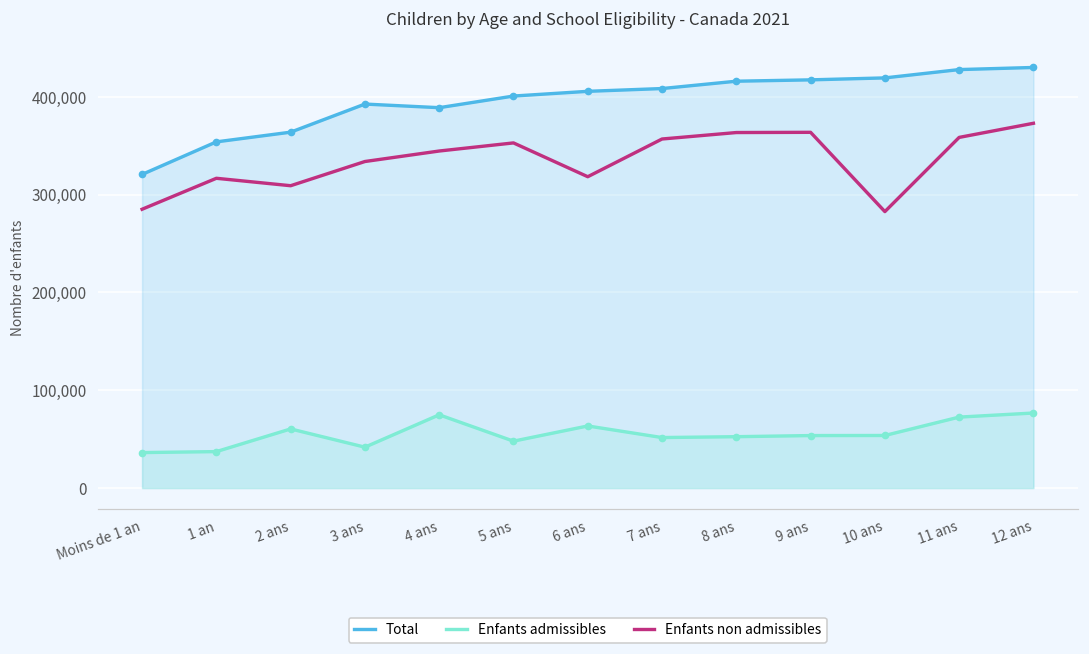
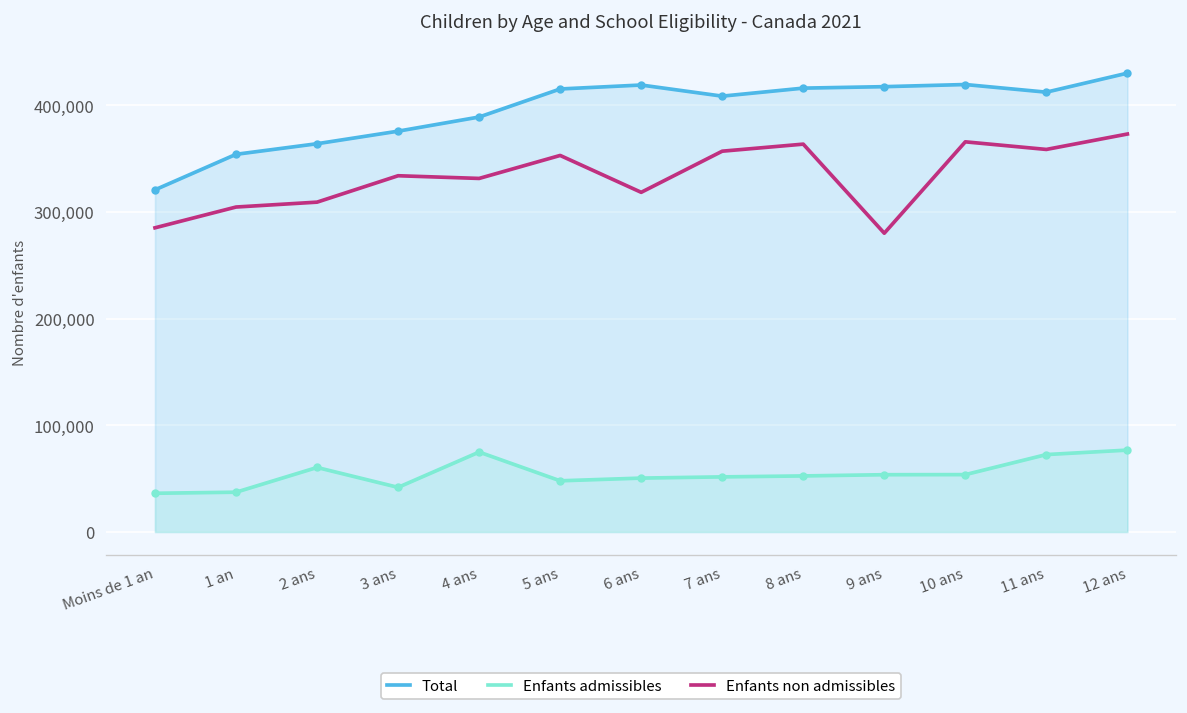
Enfants non admissibles, 1 an: 320,000 -> 300,000
Total, 3 ans: 390,000 -> 380,000
Enfants non admissibles, 4 ans: 340,000 -> 330,000
Total, 5 ans: 400,000 -> 420,000
Total, 6 ans: 410,000 -> 420,000
Enfants admissibles, 6 ans: 60,000 -> 50,000
Enfants non admissibles, 9 ans: 360,000 -> 280,000
Enfants non admissibles, 10 ans: 280,000 -> 370,000
Total, 11 ans: 430,000 -> 410,000
